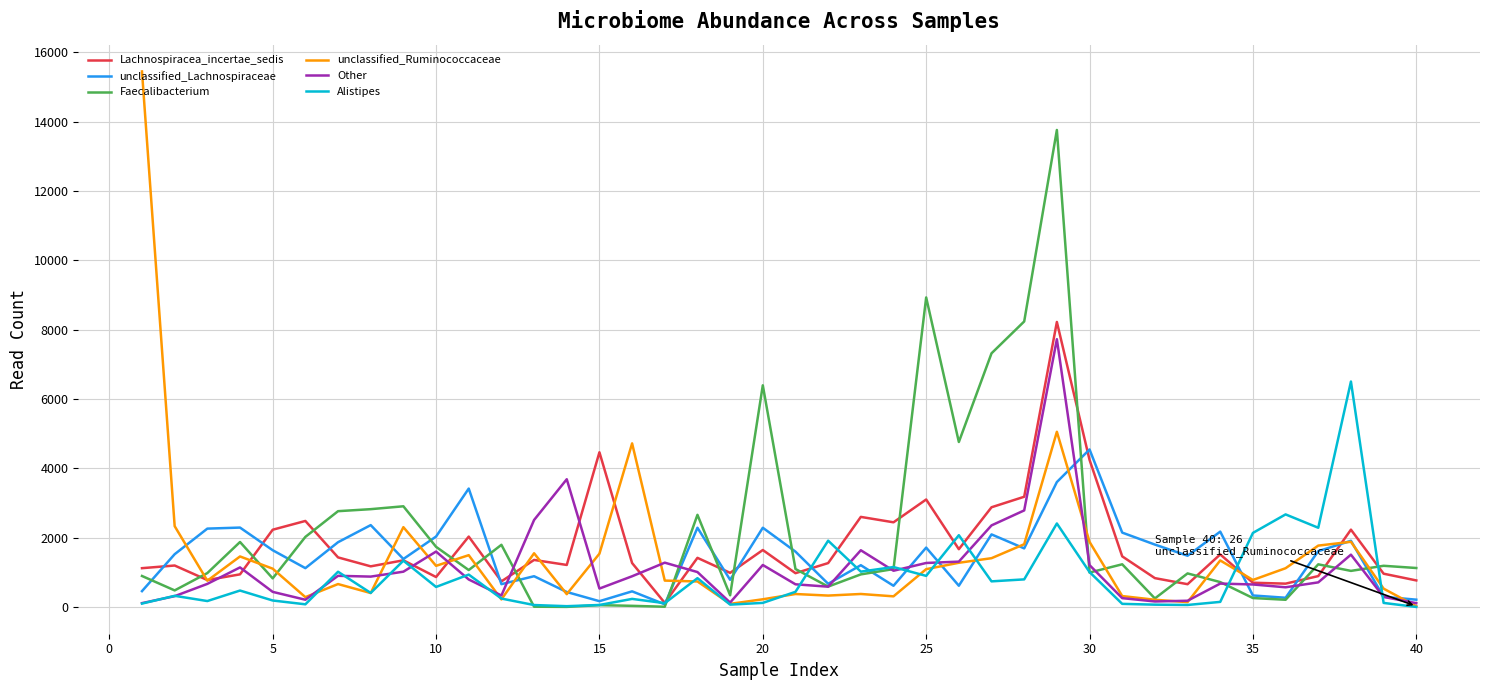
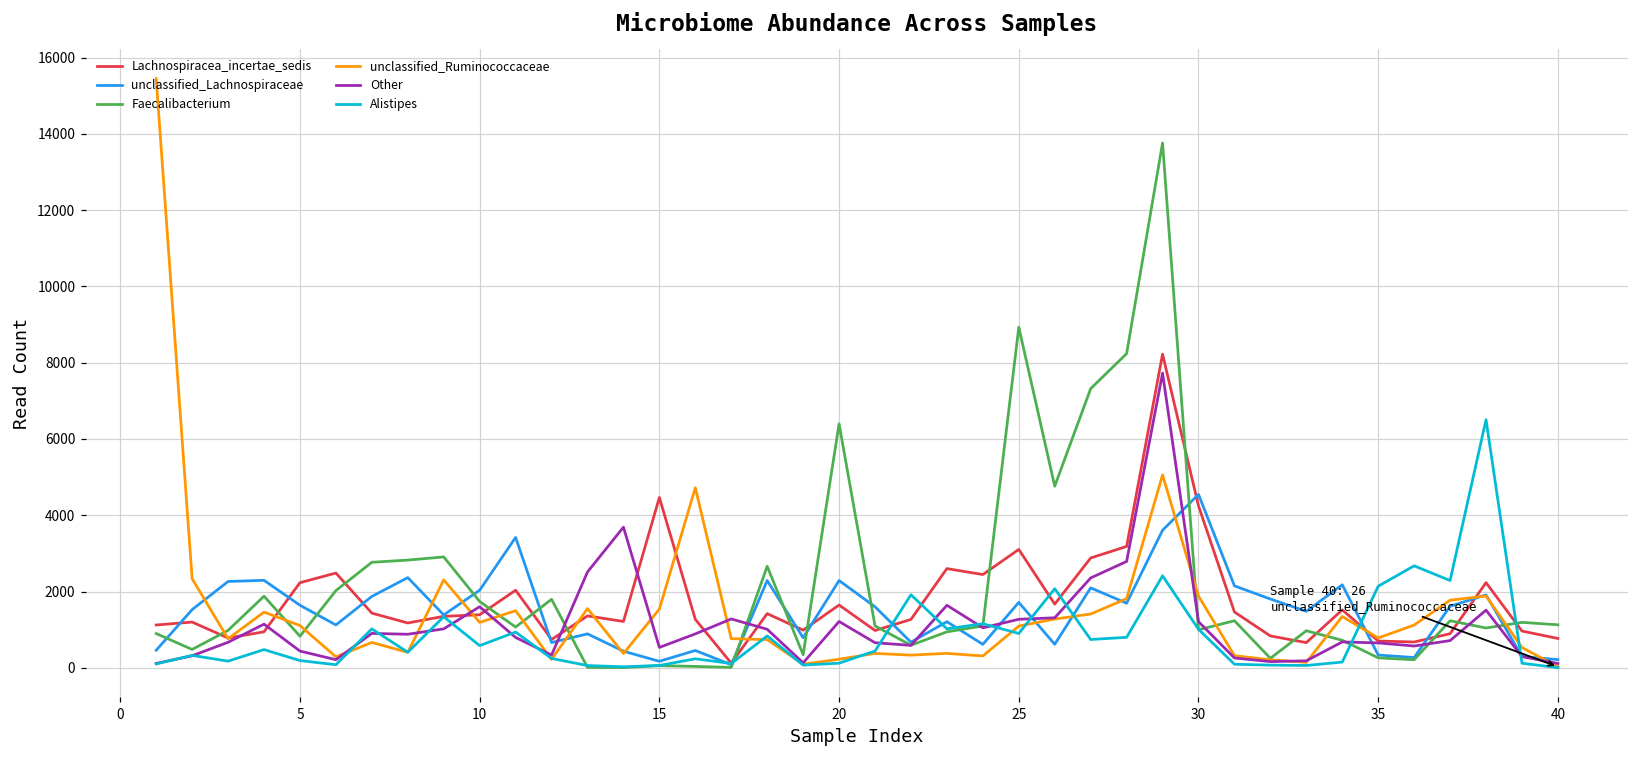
Lachnospiracea_incertae_sedis, 10: 900 -> 1400
